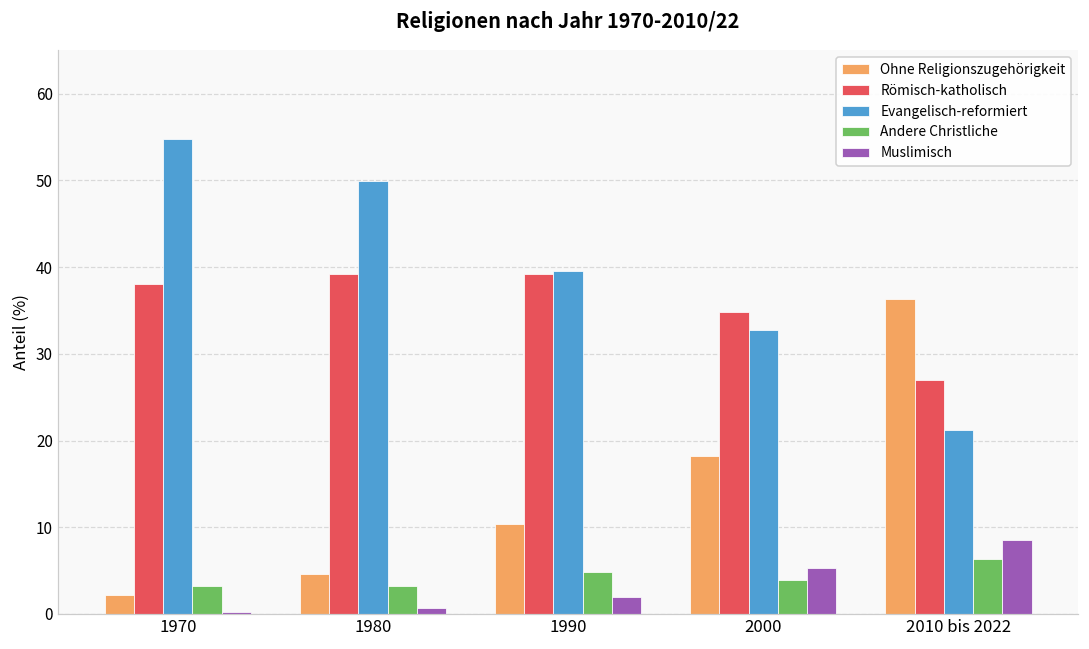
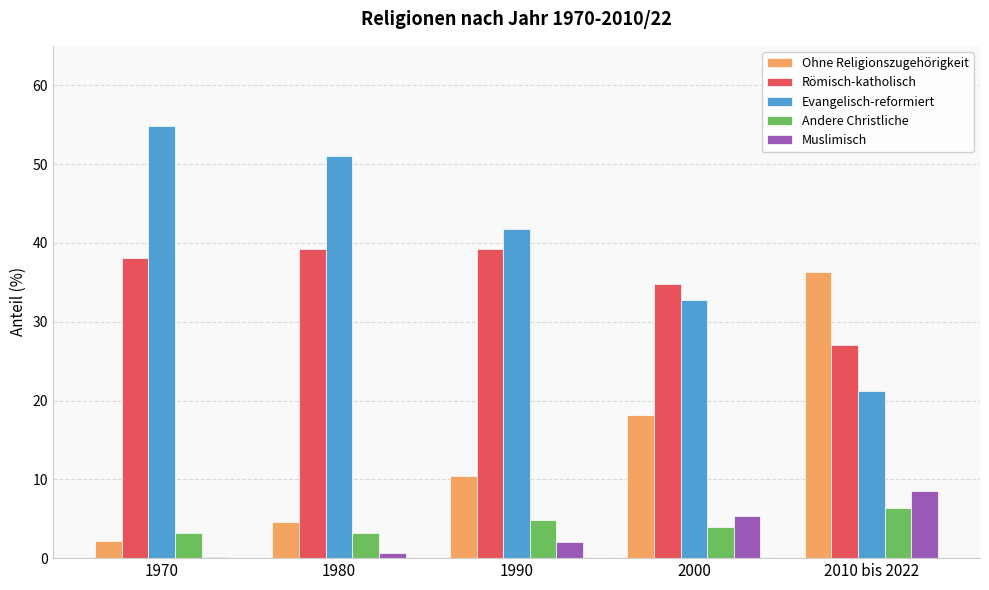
Evangelisch-reformiert, 1980: 50 -> 51
Evangelisch-reformiert, 1990: 40 -> 42
